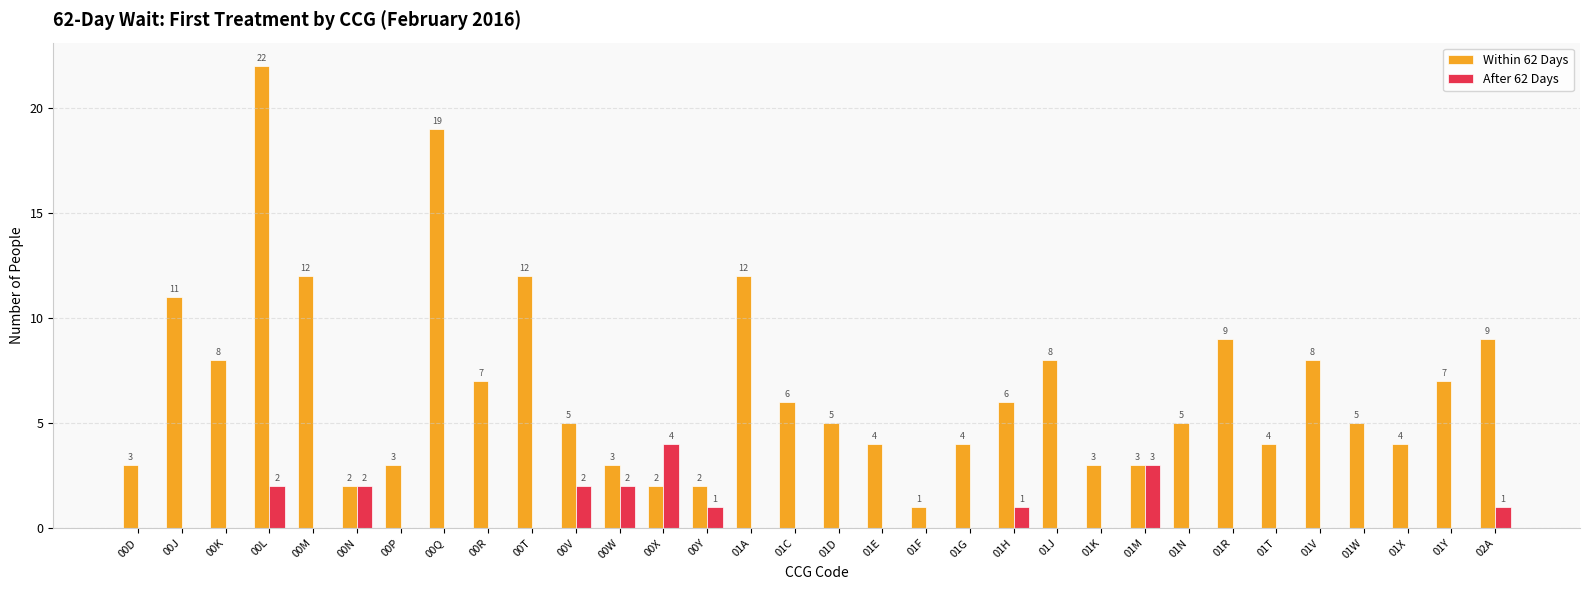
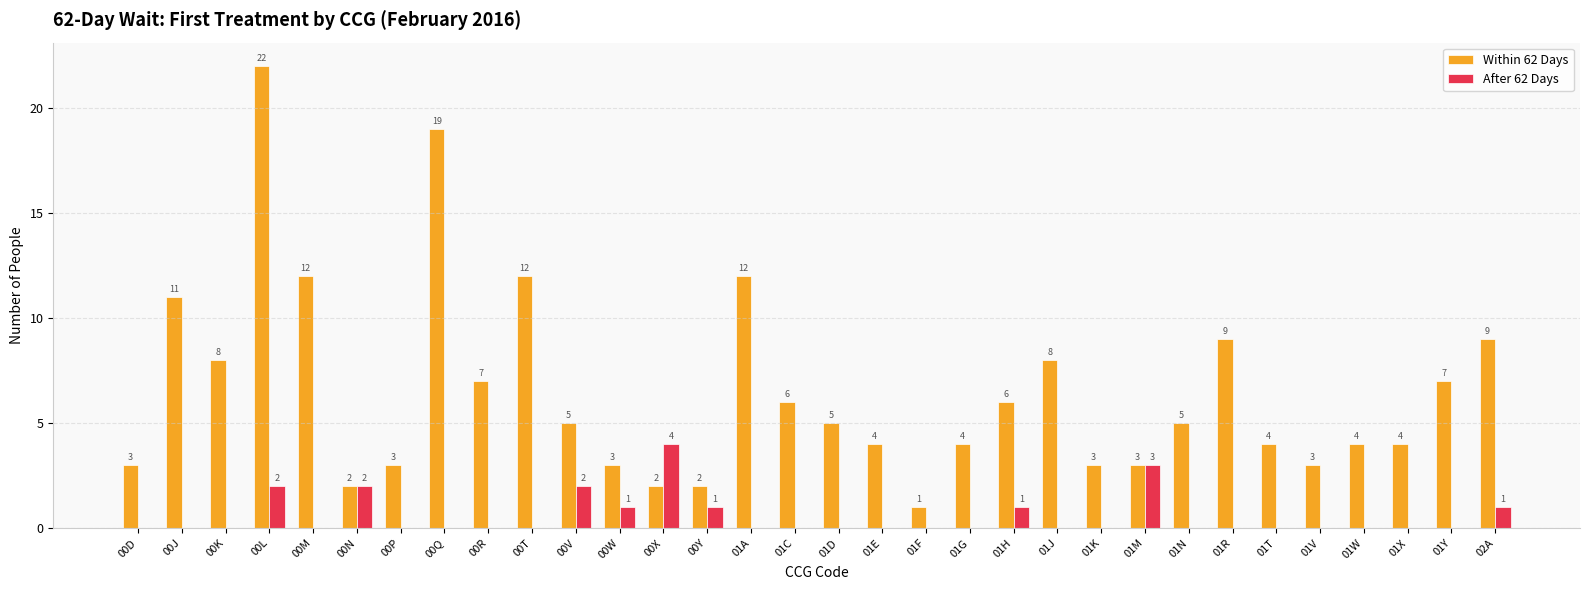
After 62 Days, 00W: 2 -> 1
Within 62 Days, 01V: 8 -> 3
Within 62 Days, 01W: 5 -> 4
